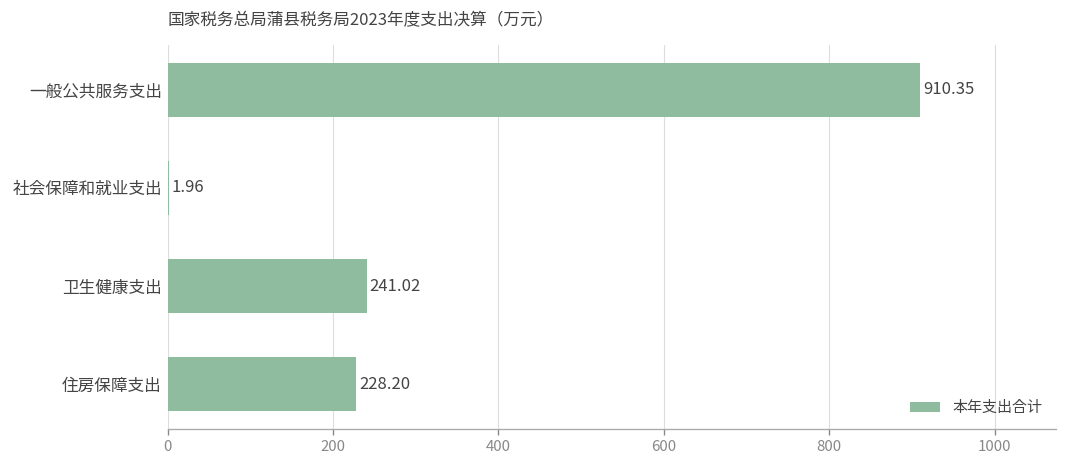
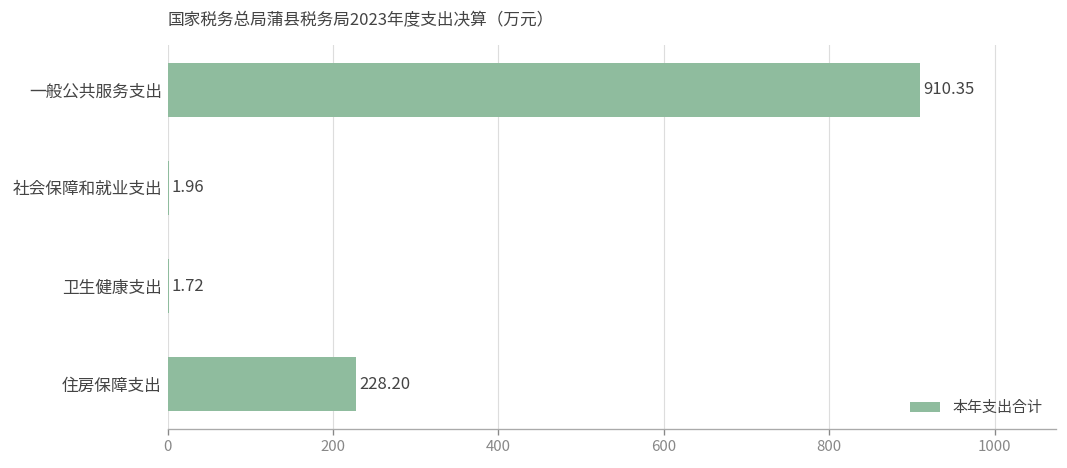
卫生健康支出: 241.02 -> 1.72
